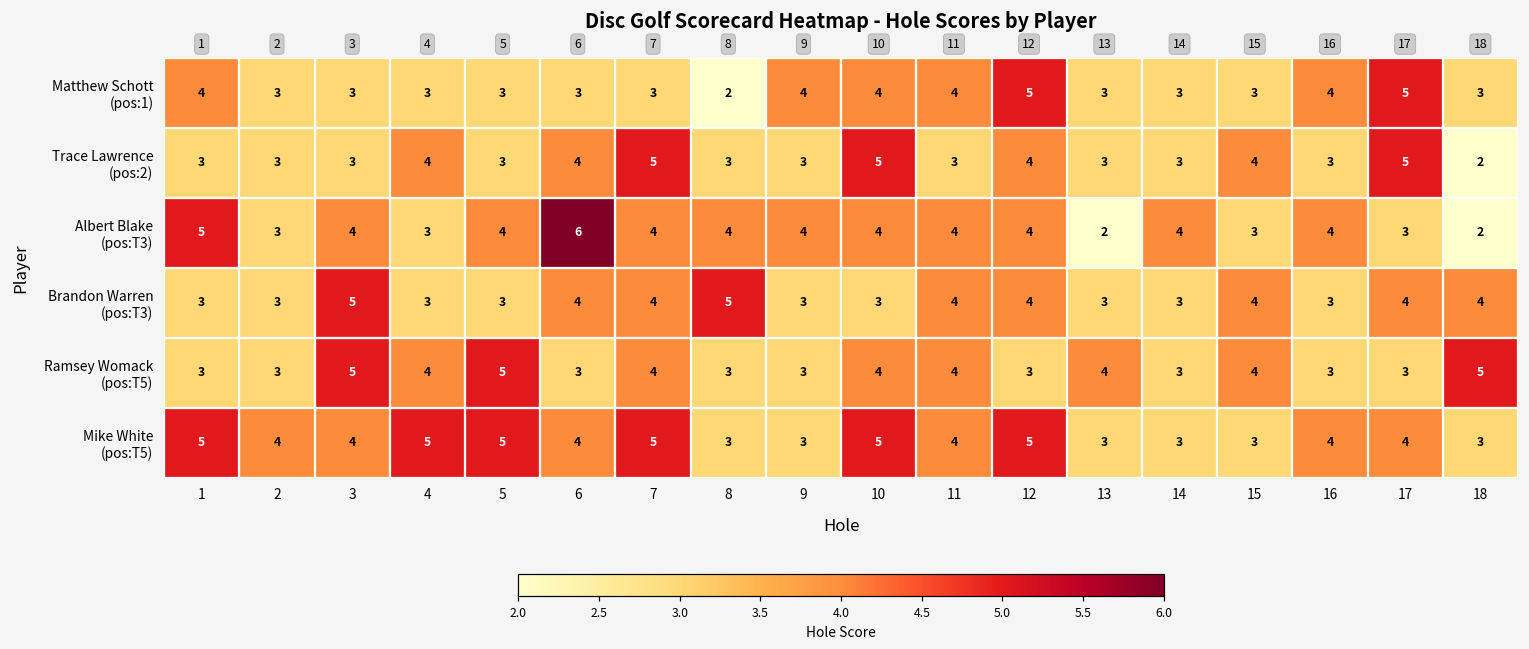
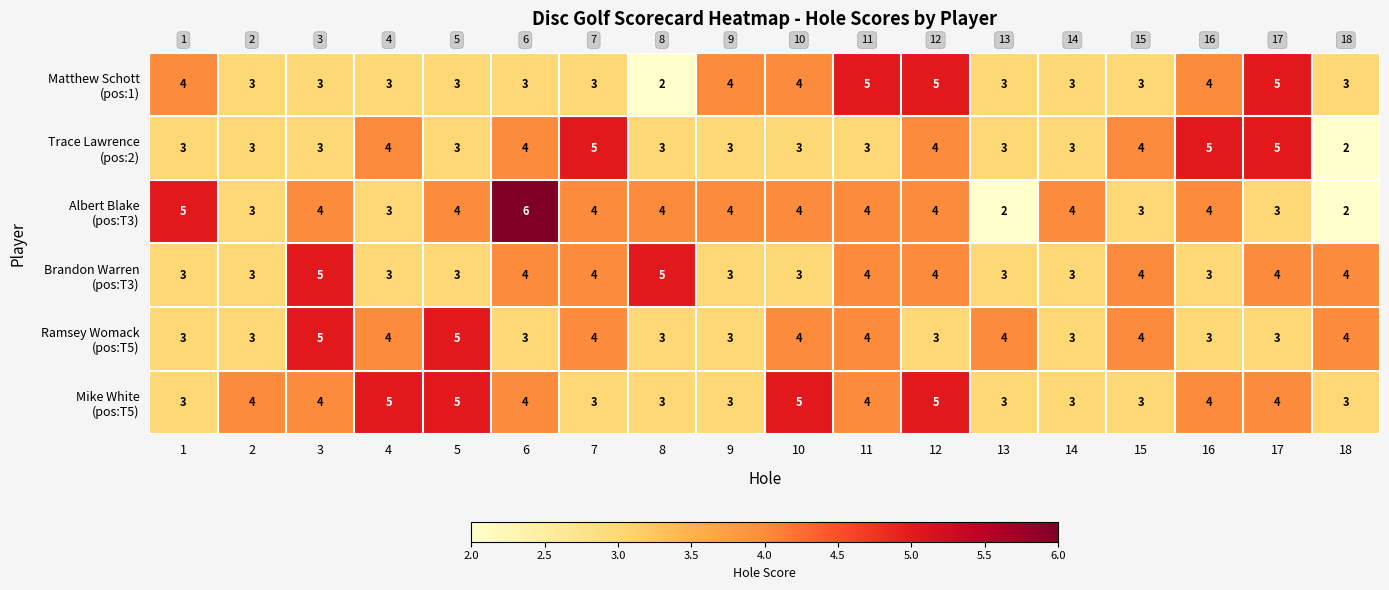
Matthew Schott (pos:1), 11: 4 -> 5
Trace Lawrence (pos:2), 10: 5 -> 3
Trace Lawrence (pos:2), 16: 3 -> 5
Ramsey Womack (pos:T5), 18: 5 -> 4
Mike White (pos:T5), 1: 5 -> 3
Mike White (pos:T5), 7: 5 -> 3
